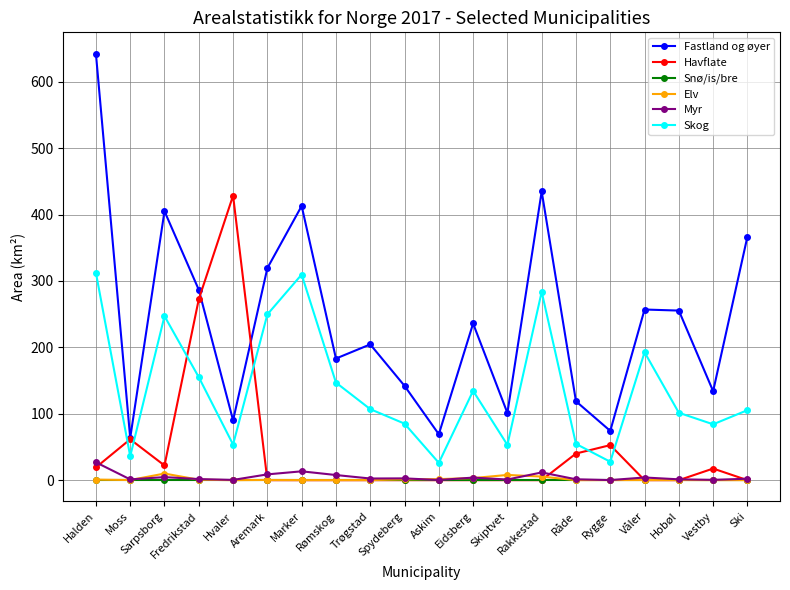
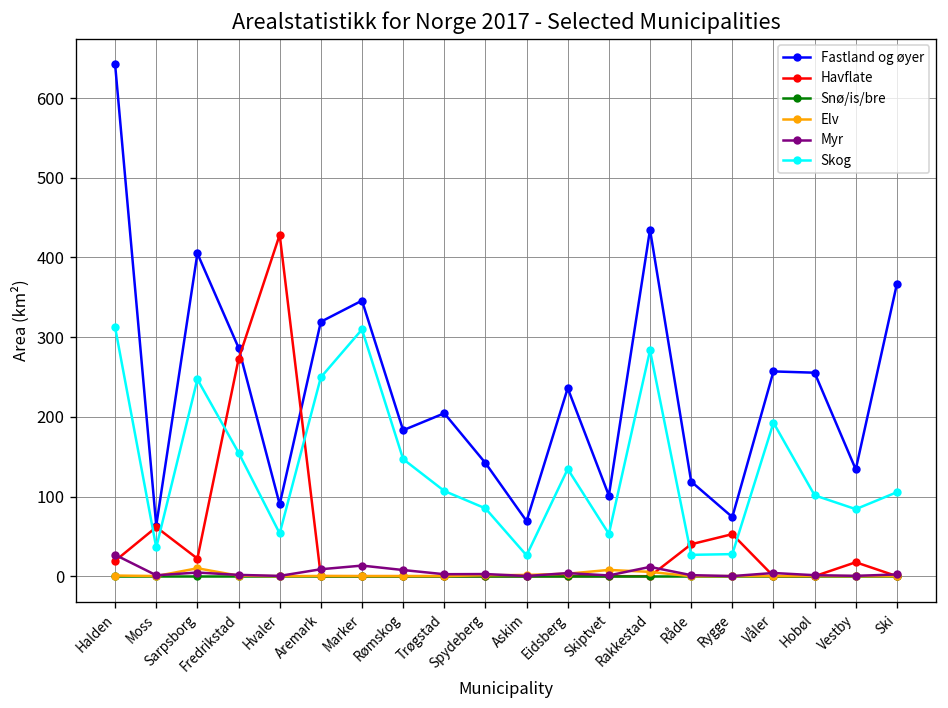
Fastland og øyer, Marker: 410 -> 350
Skog, Råde: 50 -> 30
